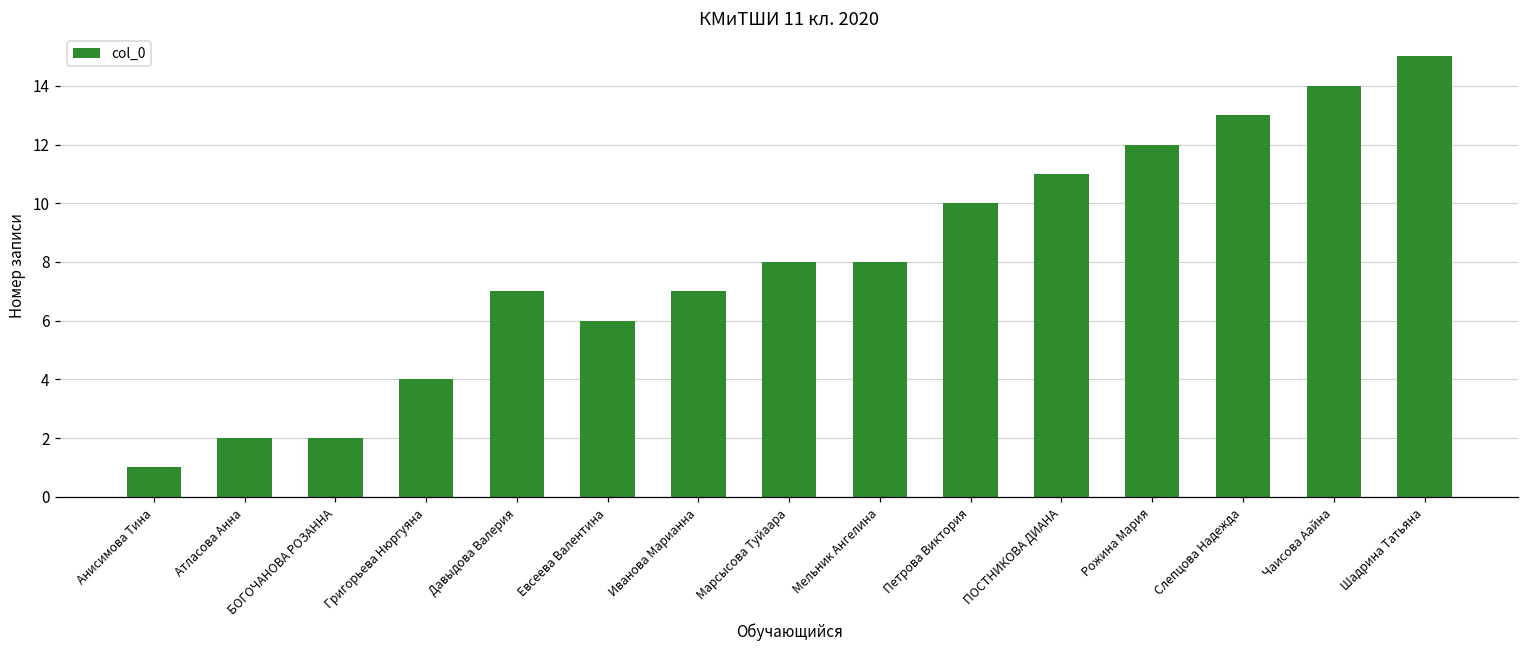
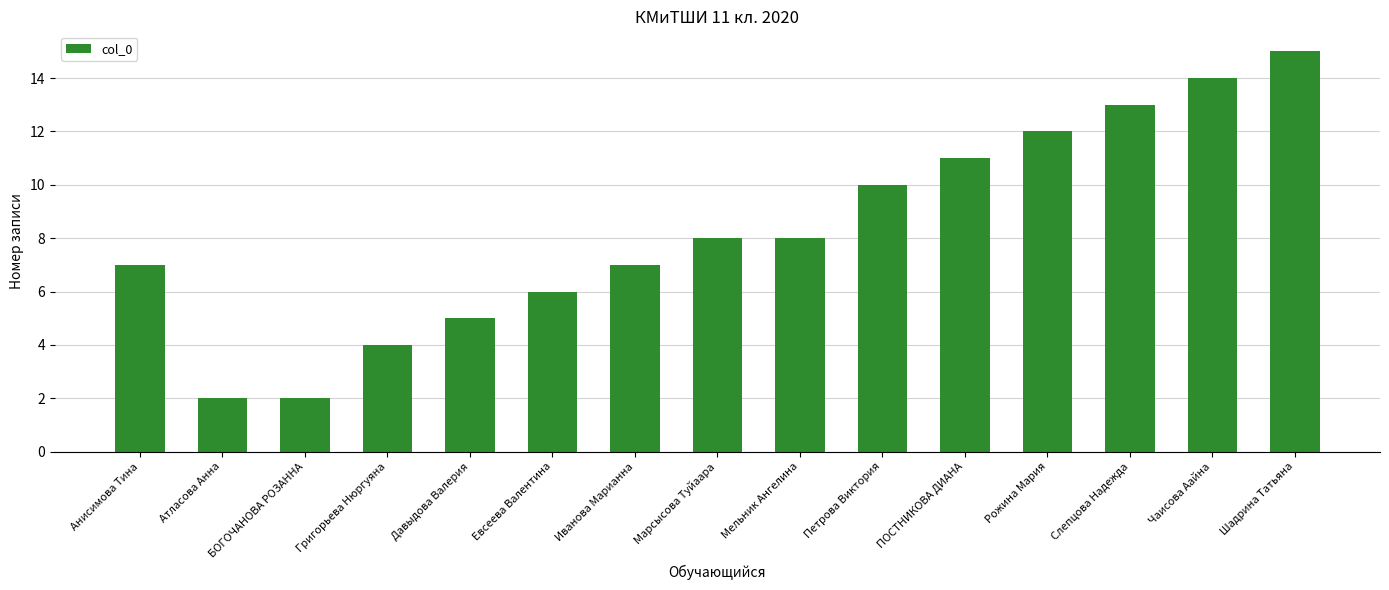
Анисимова Тина: 1 -> 7
Давыдова Валерия: 7 -> 5
